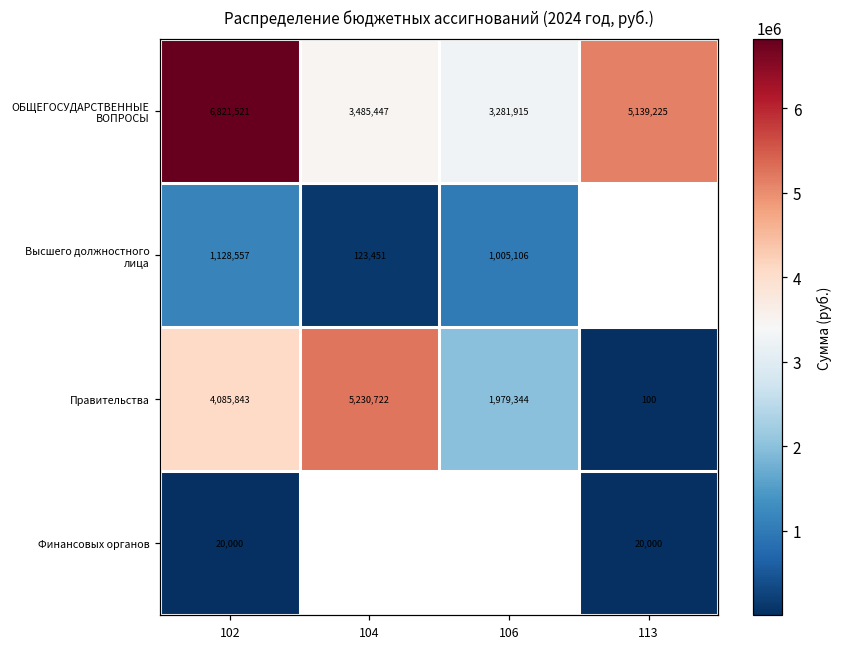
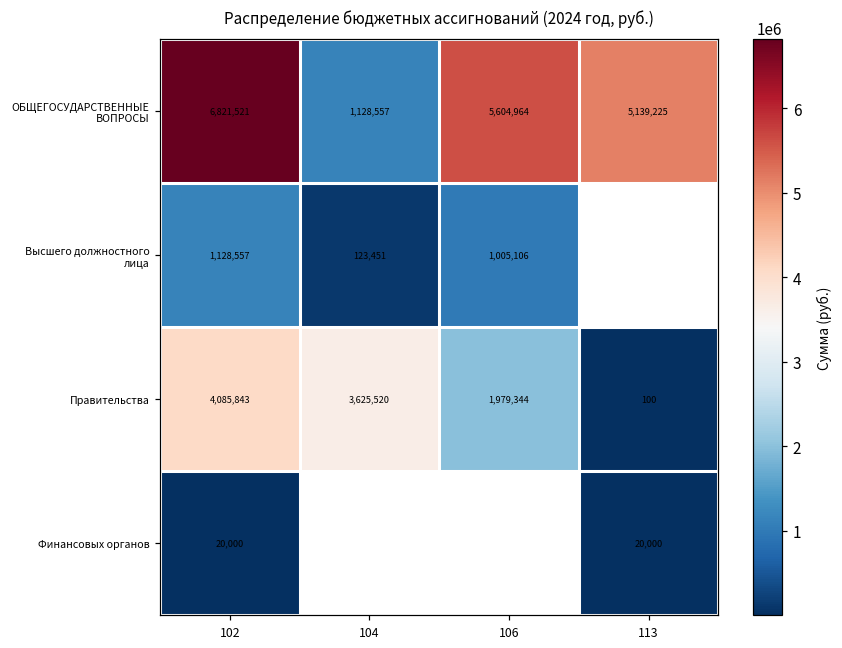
ОБЩЕГОСУДАРСТВЕННЫЕ ВОПРОСЫ, 104: 3,485,447 -> 1,128,557
ОБЩЕГОСУДАРСТВЕННЫЕ ВОПРОСЫ, 106: 3,281,915 -> 5,604,964
Правительства, 104: 5,230,722 -> 3,625,520
